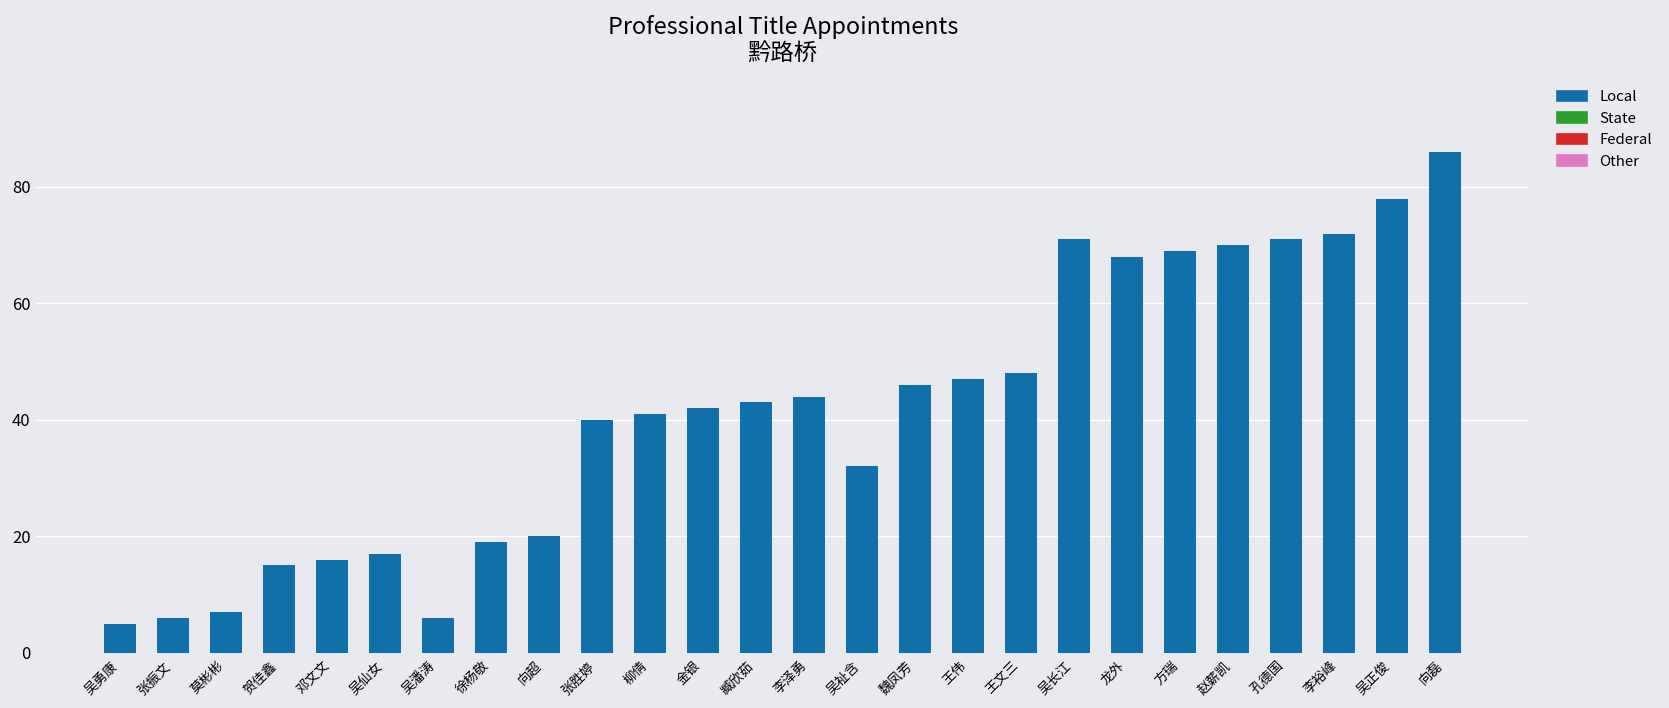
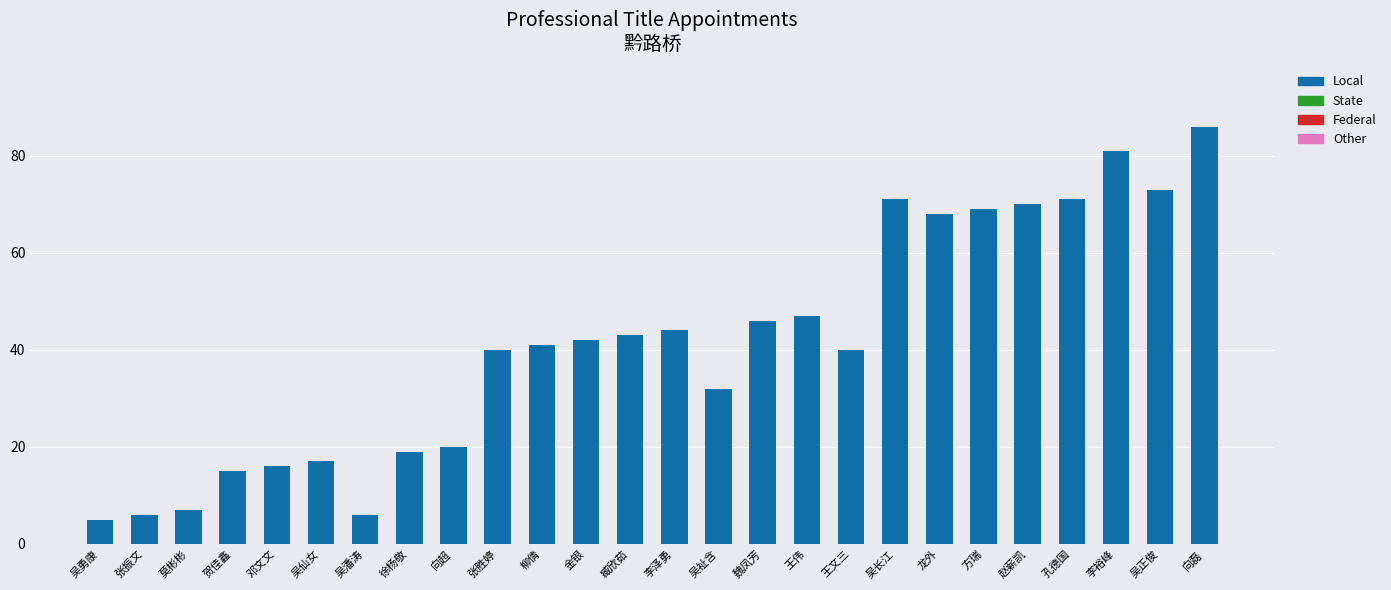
王文三: 48 -> 40
李裕峰: 72 -> 81
吴正俊: 78 -> 73
